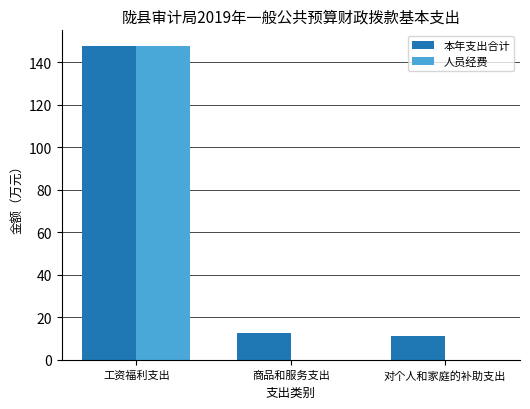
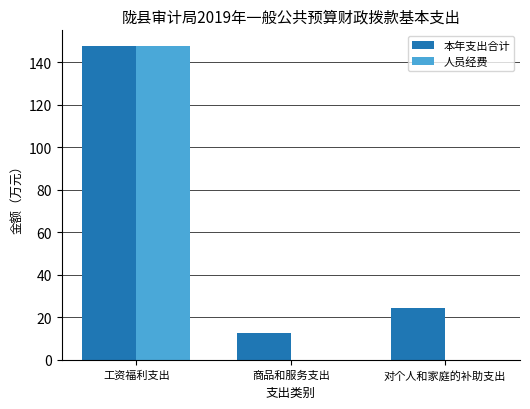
本年支出合计, 对个人和家庭的补助支出: 11 -> 24
